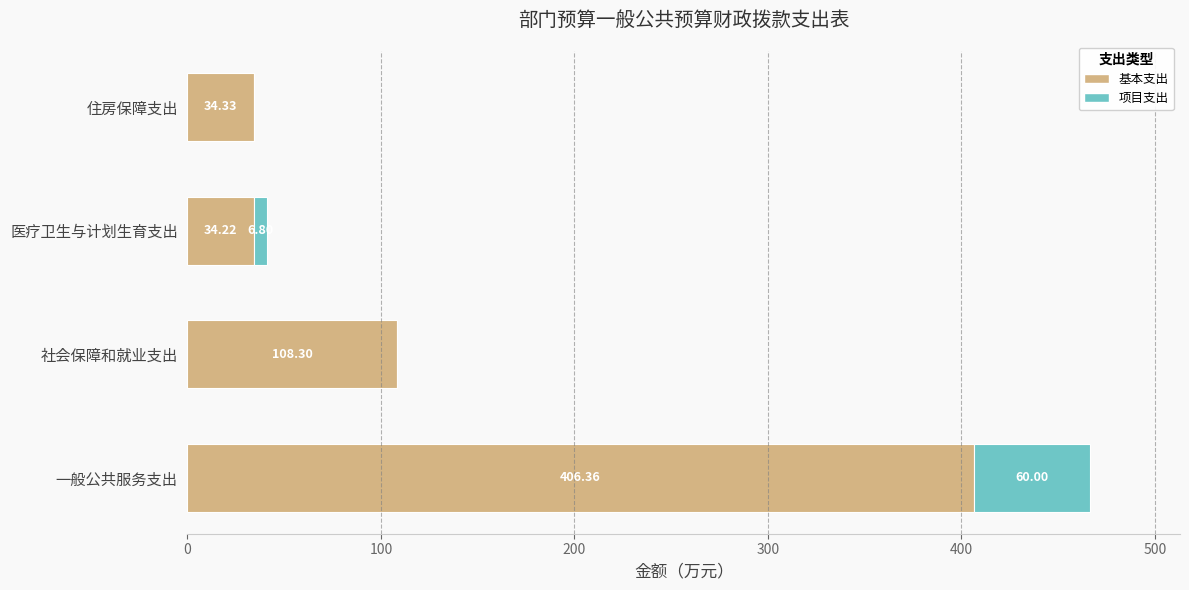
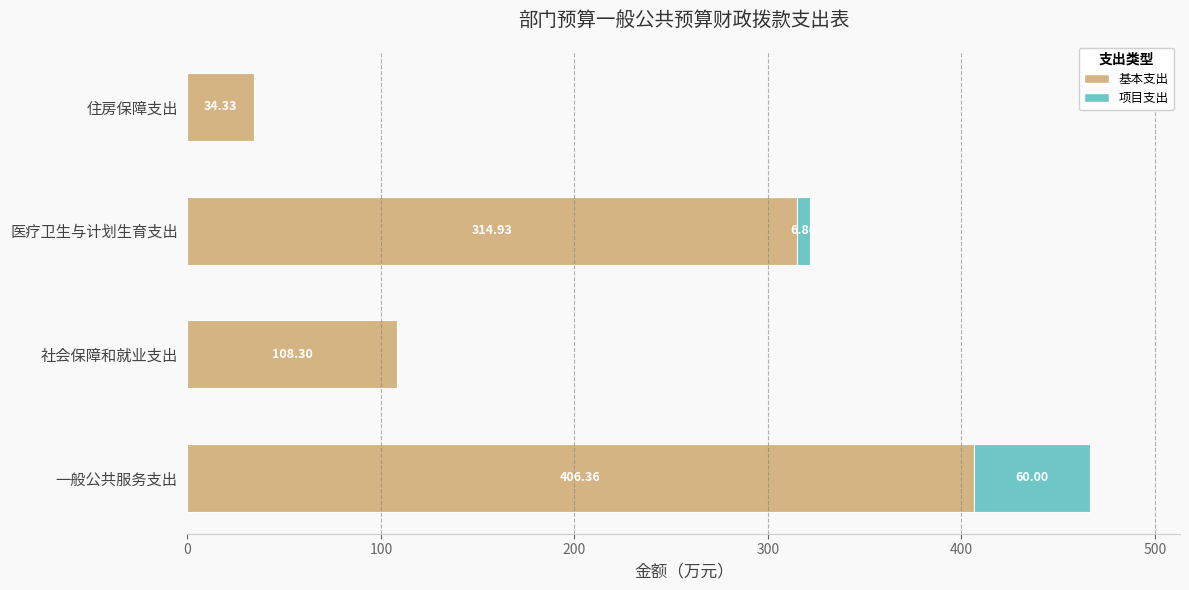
基本支出, 医疗卫生与计划生育支出: 34.22 -> 314.93
